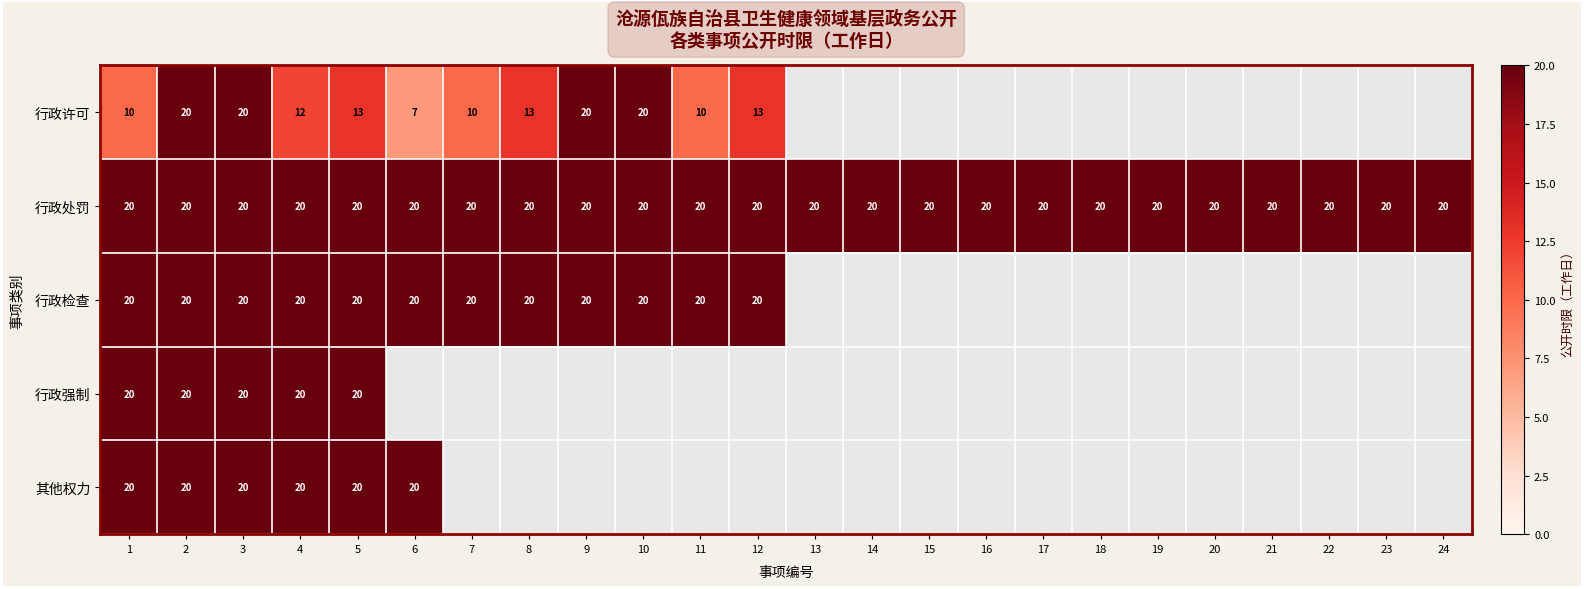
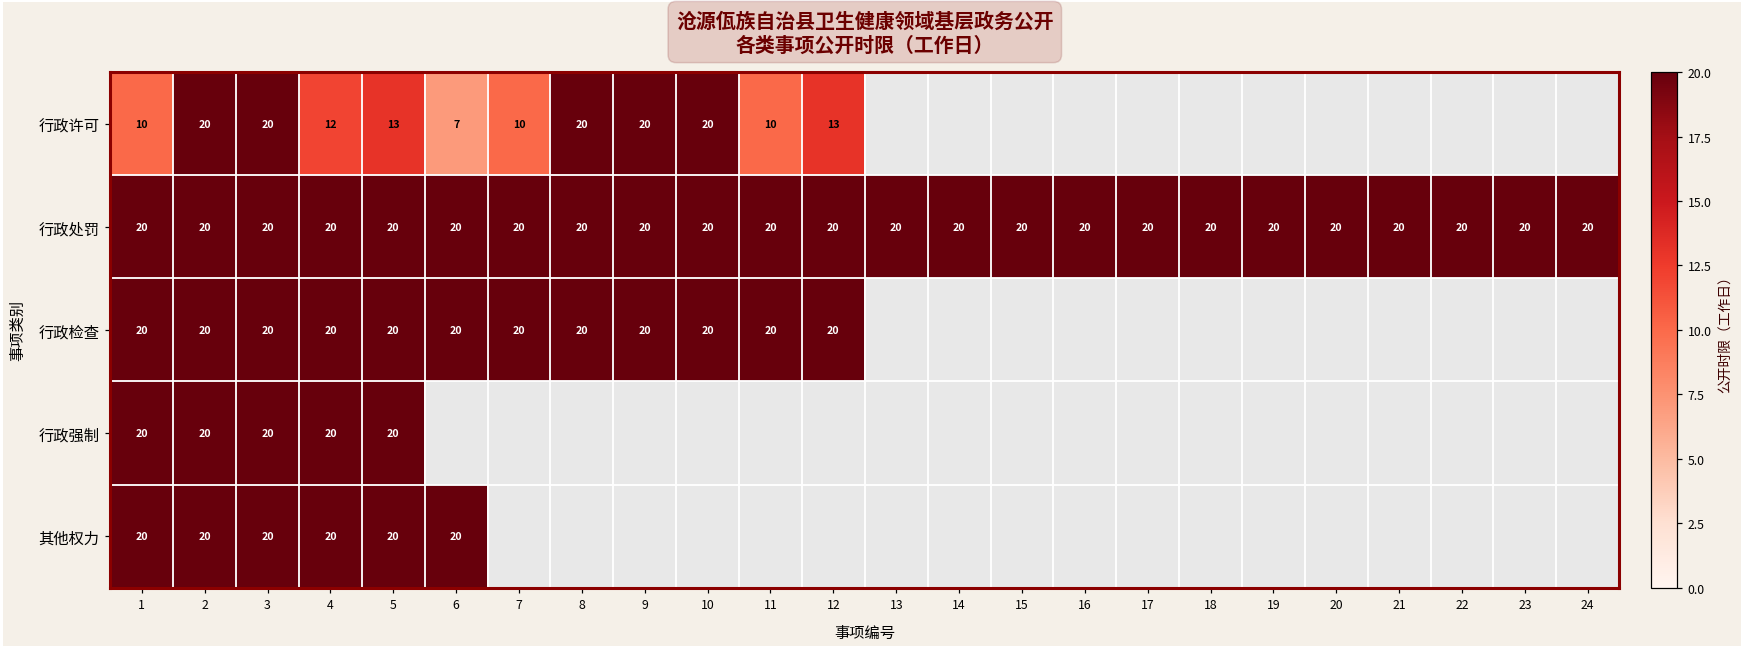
行政许可, 8: 13 -> 20
